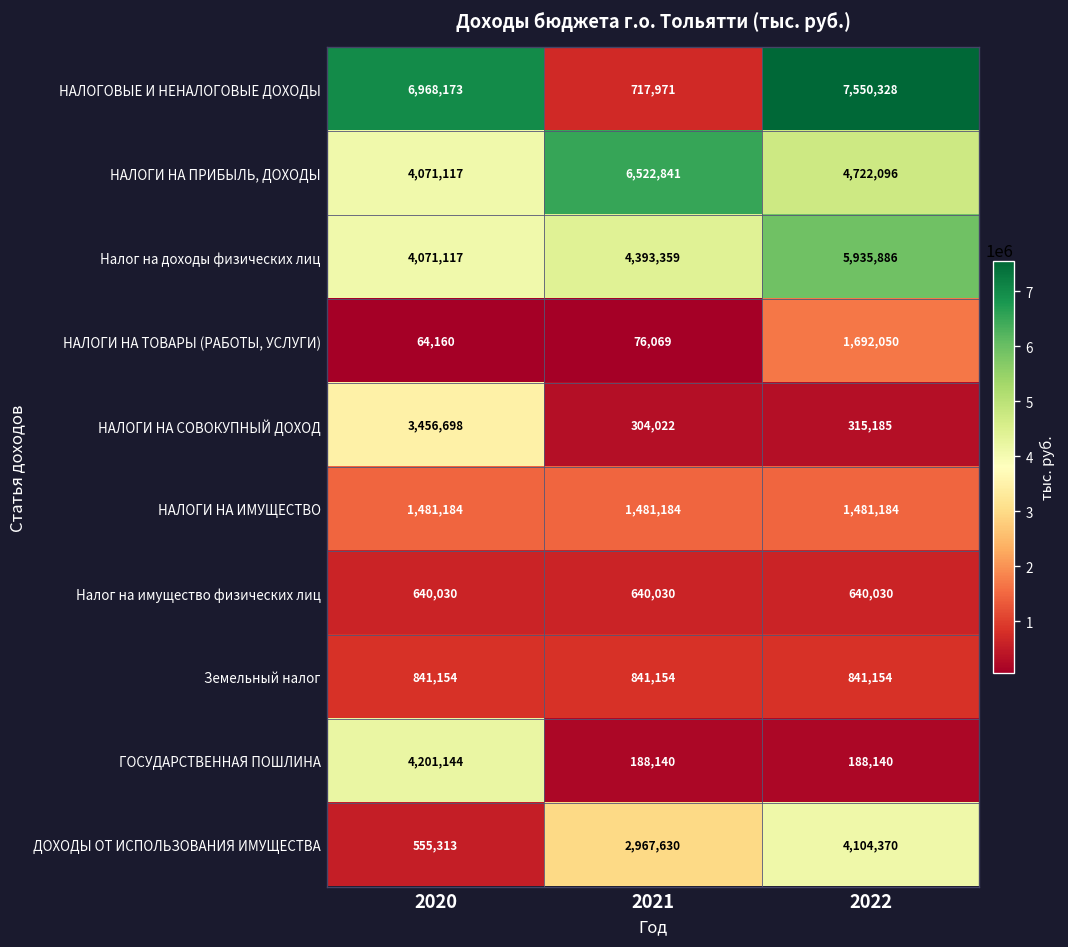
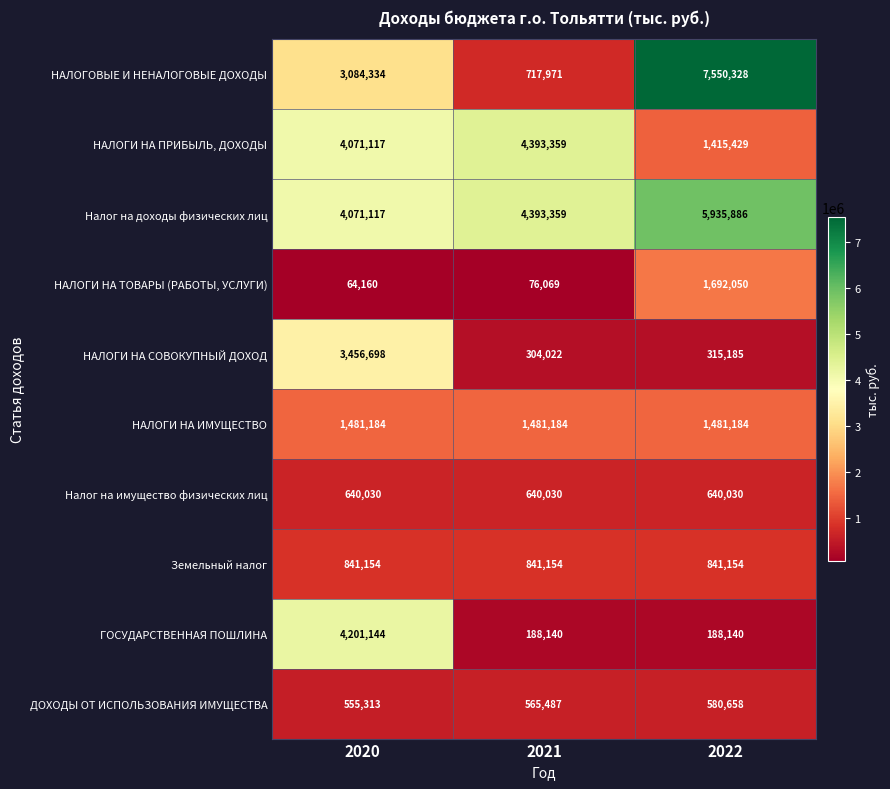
НАЛОГОВЫЕ И НЕНАЛОГОВЫЕ ДОХОДЫ, 2020: 6,968,173 -> 3,084,334
НАЛОГИ НА ПРИБЫЛЬ, ДОХОДЫ, 2021: 6,522,841 -> 4,393,359
НАЛОГИ НА ПРИБЫЛЬ, ДОХОДЫ, 2022: 4,722,096 -> 1,415,429
ДОХОДЫ ОТ ИСПОЛЬЗОВАНИЯ ИМУЩЕСТВА, 2021: 2,967,630 -> 565,487
ДОХОДЫ ОТ ИСПОЛЬЗОВАНИЯ ИМУЩЕСТВА, 2022: 4,104,370 -> 580,658
